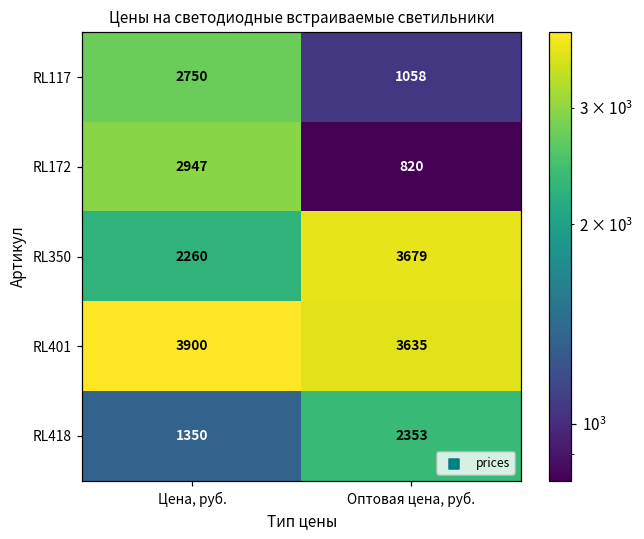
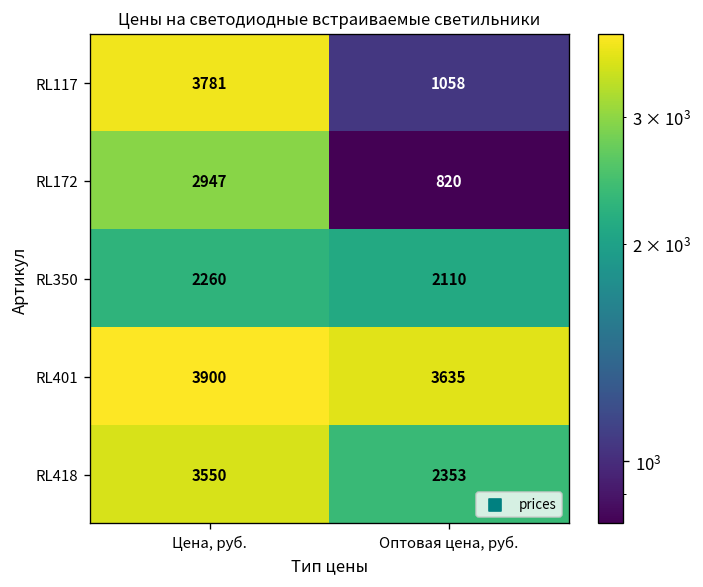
RL117, Цена, руб.: 2750 -> 3781
RL350, Оптовая цена, руб.: 3679 -> 2110
RL418, Цена, руб.: 1350 -> 3550
